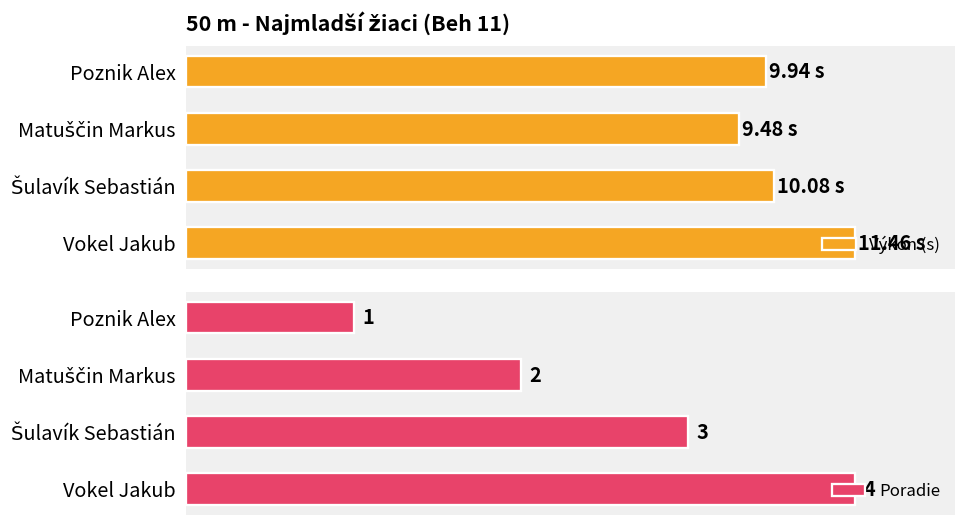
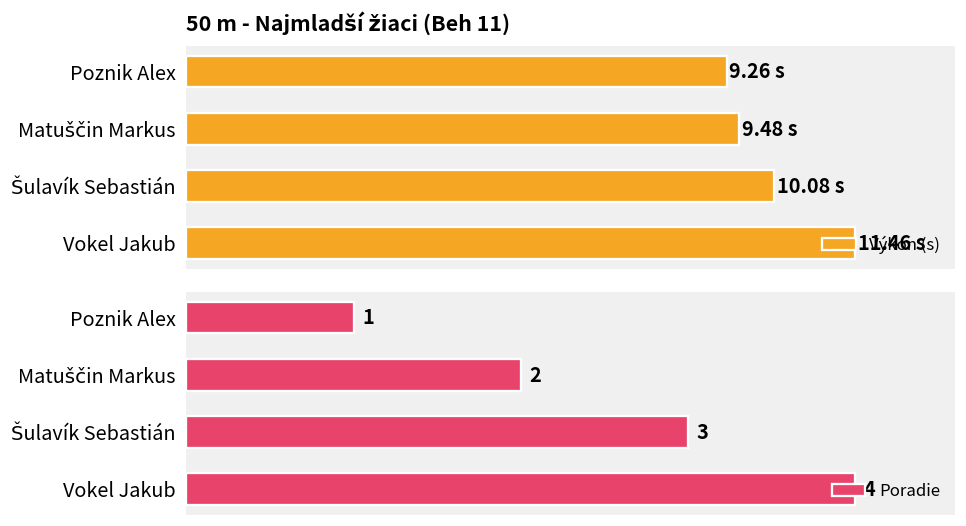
50 m - Najmladší žiaci (Beh 11), Poznik Alex: 9.94 -> 9.26
